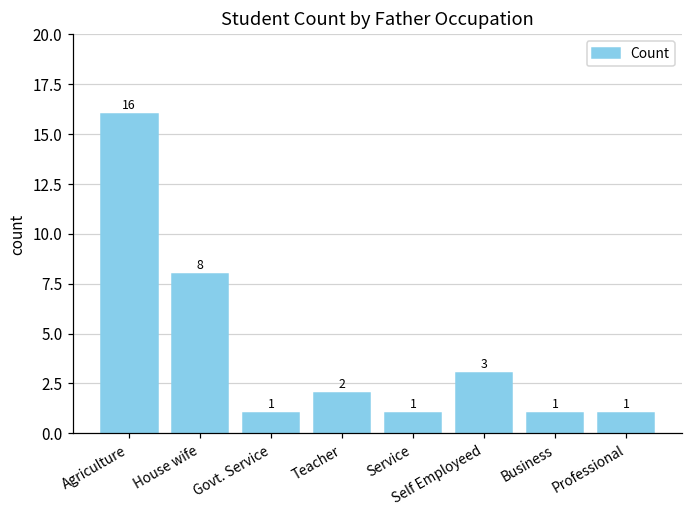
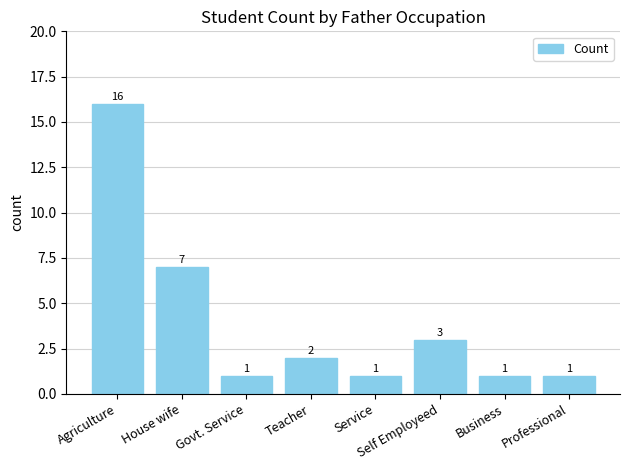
House wife: 8 -> 7
